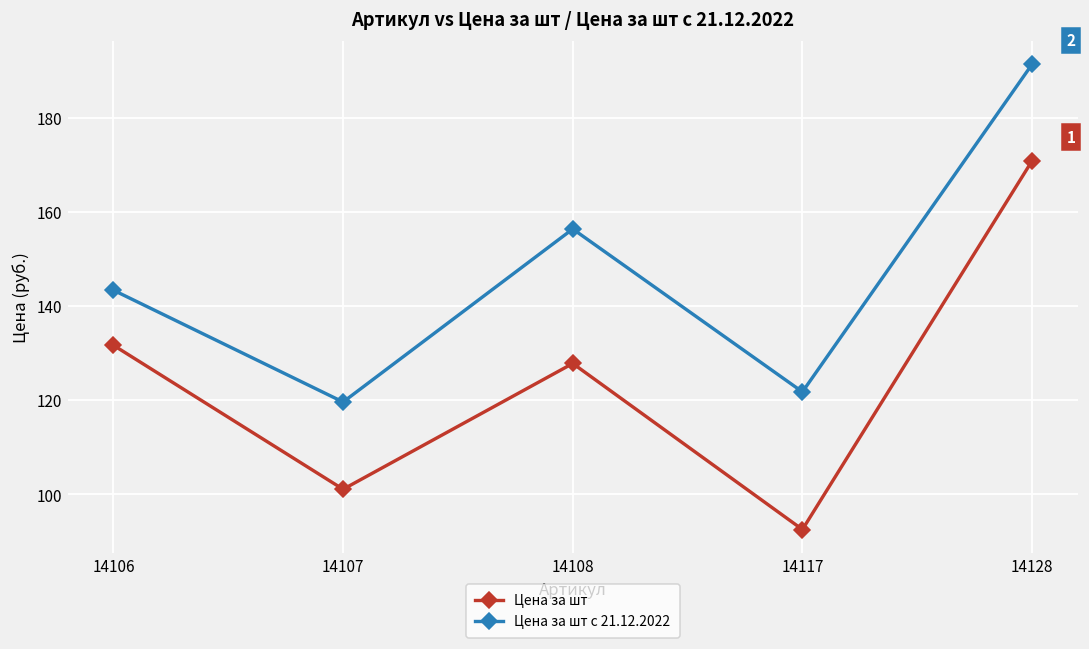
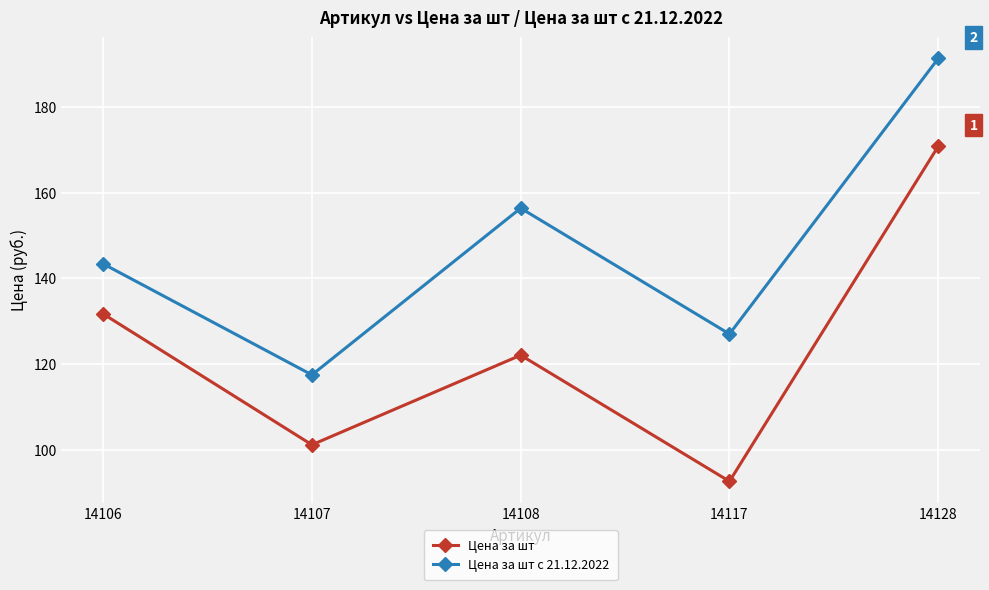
Цена за шт с 21.12.2022, 14107: 120 -> 117
Цена за шт, 14108: 128 -> 122
Цена за шт с 21.12.2022, 14117: 122 -> 127
